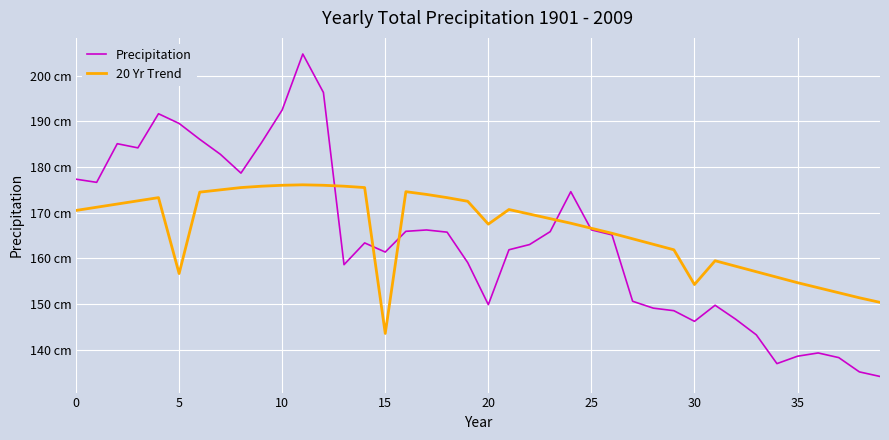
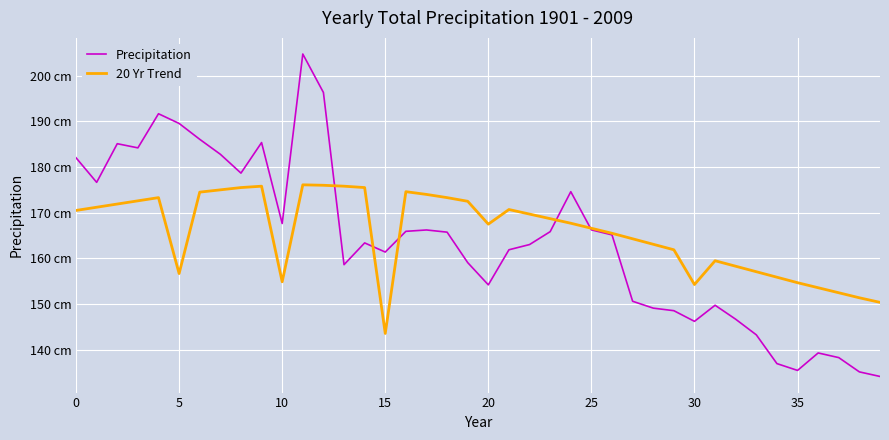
Precipitation, 0: 177 cm -> 182 cm
Precipitation, 10: 192 cm -> 168 cm
20 Yr Trend, 10: 176 cm -> 155 cm
Precipitation, 20: 150 cm -> 154 cm
Precipitation, 35: 139 cm -> 136 cm
